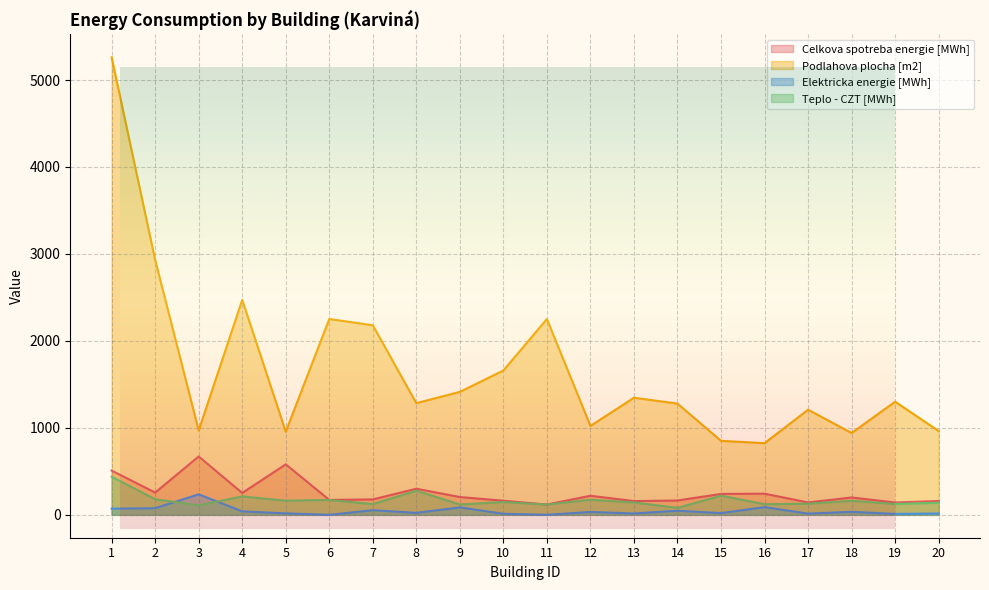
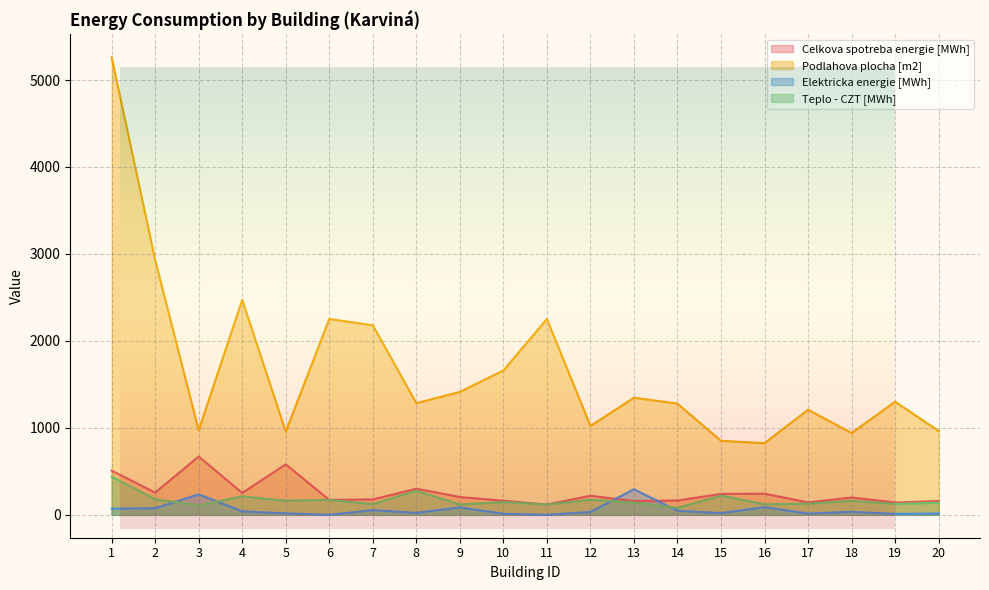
Energy Consumption by Building (Karviná), Elektricka energie [MWh], 13: 0 -> 300
